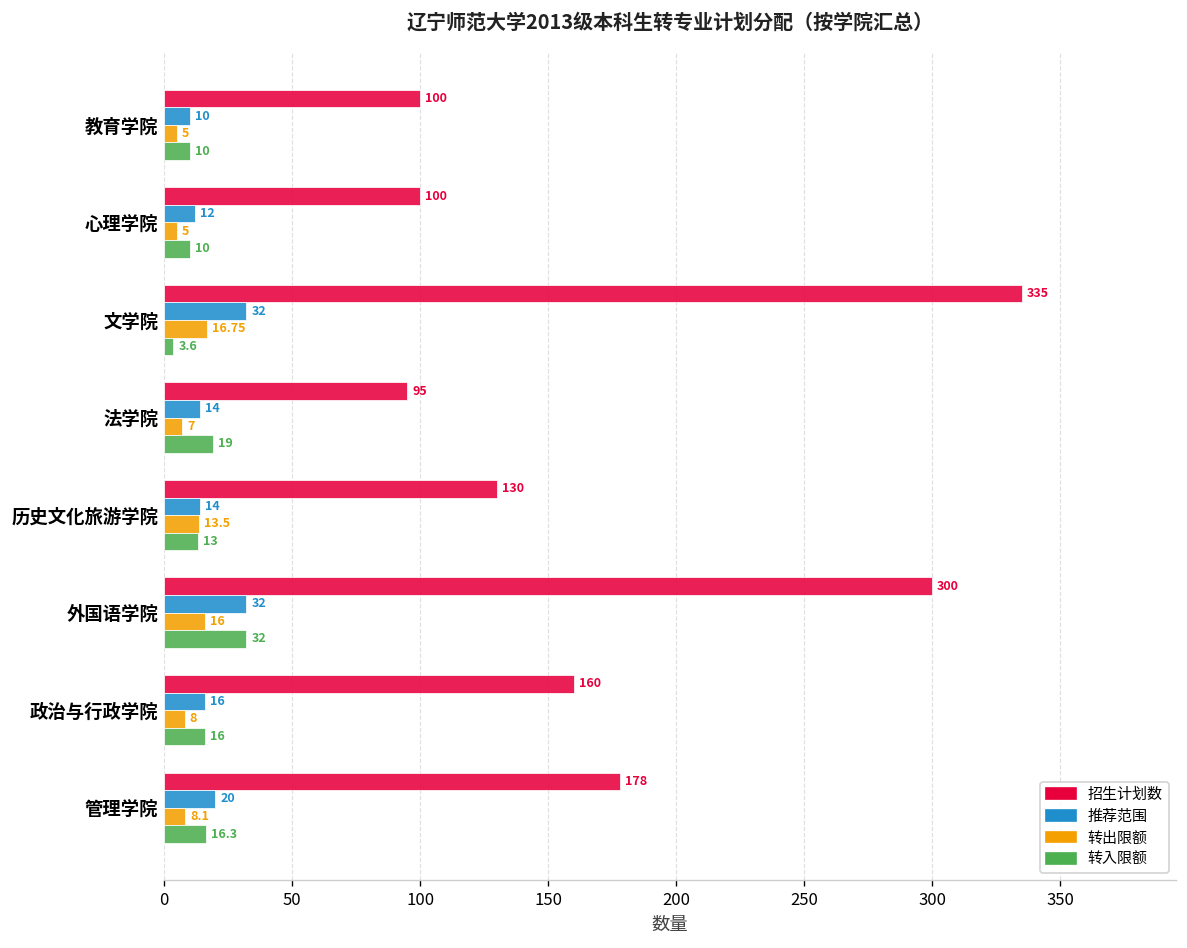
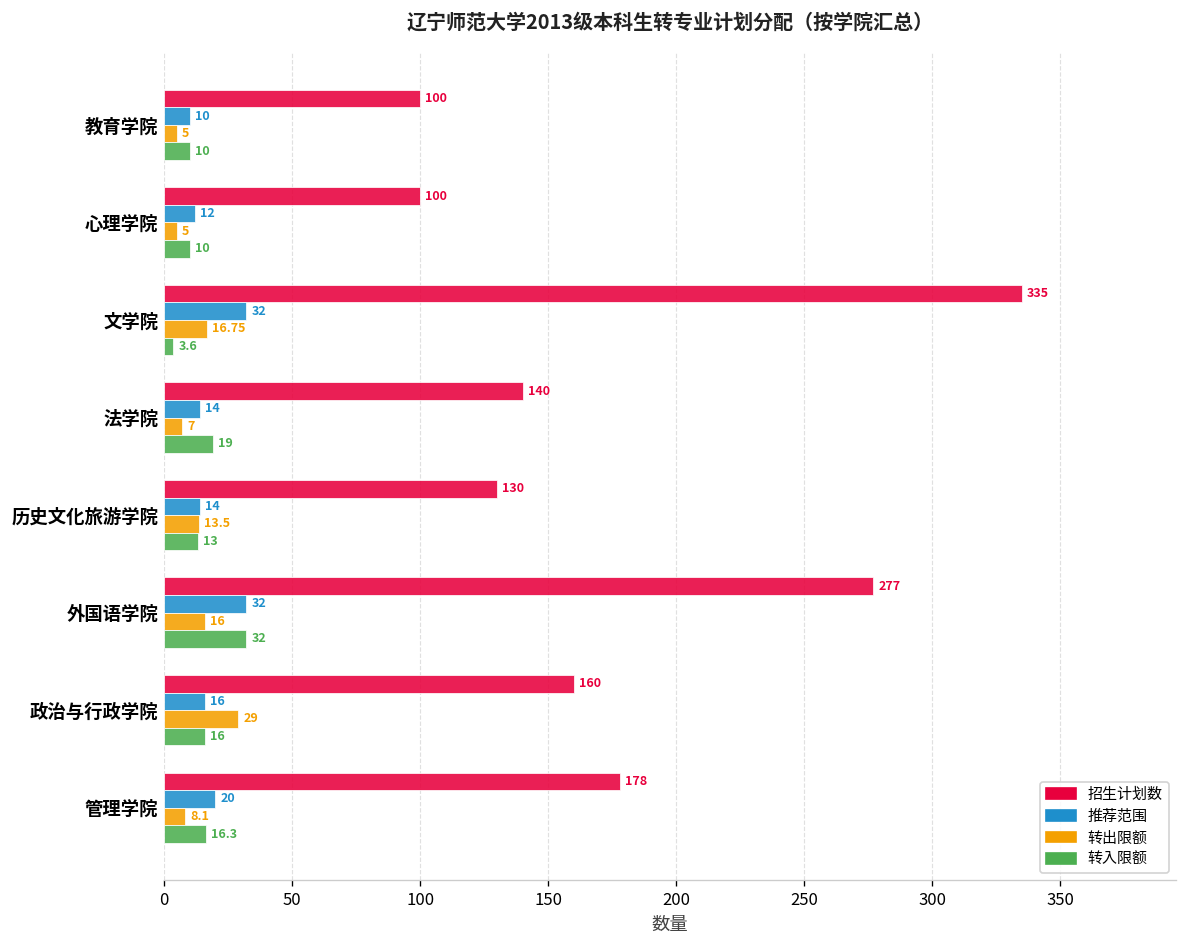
招生计划数, 法学院: 95 -> 140
招生计划数, 外国语学院: 300 -> 277
转出限额, 政治与行政学院: 8 -> 29
